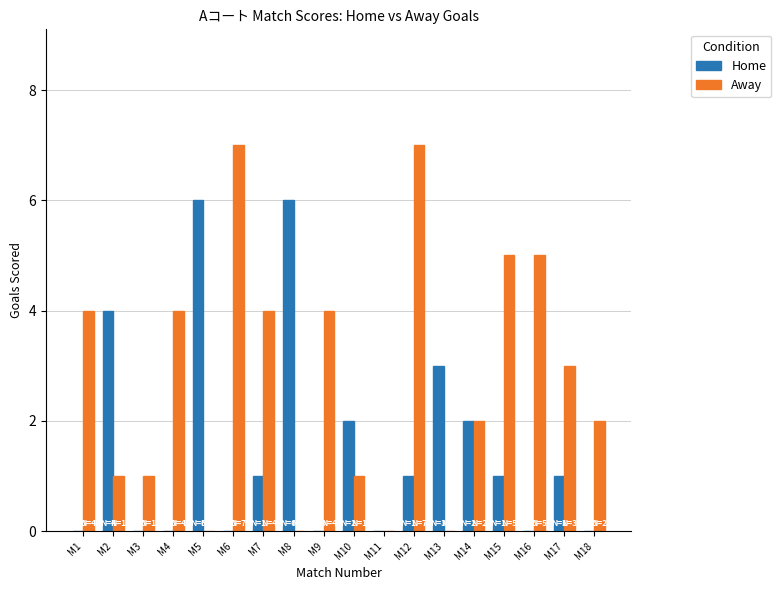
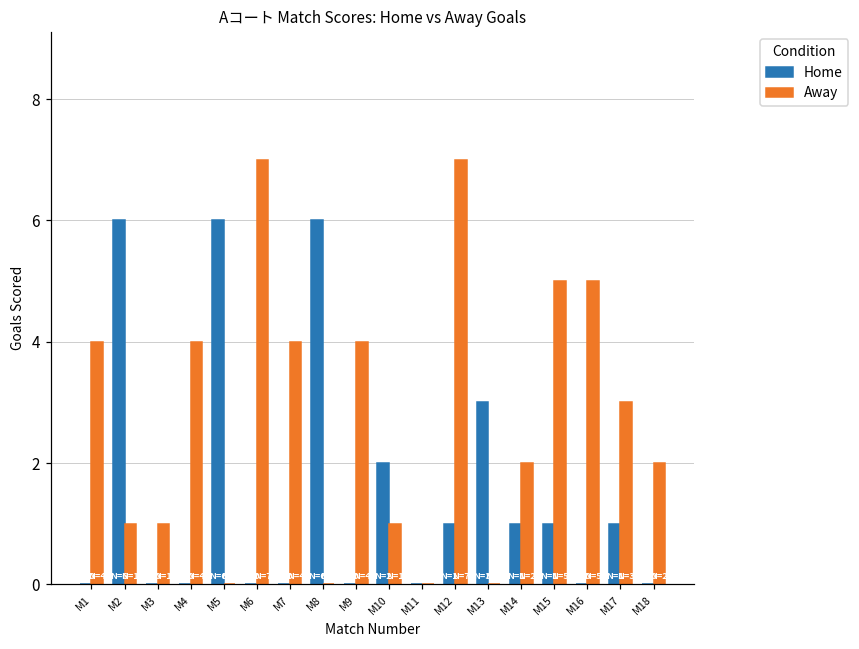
Home, M2: 4 -> 6
Home, M7: 1 -> 0
Home, M14: 2 -> 1
